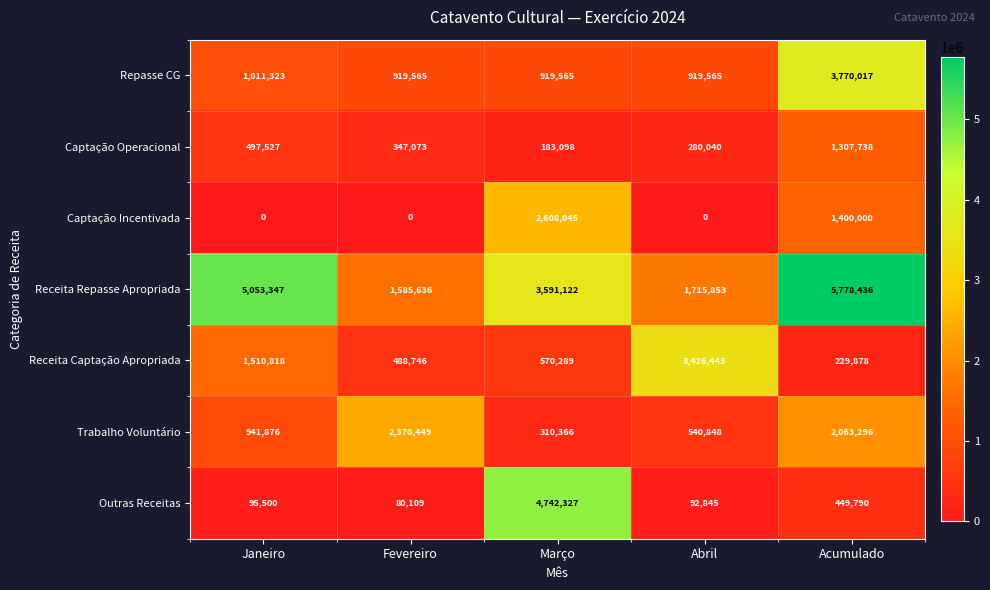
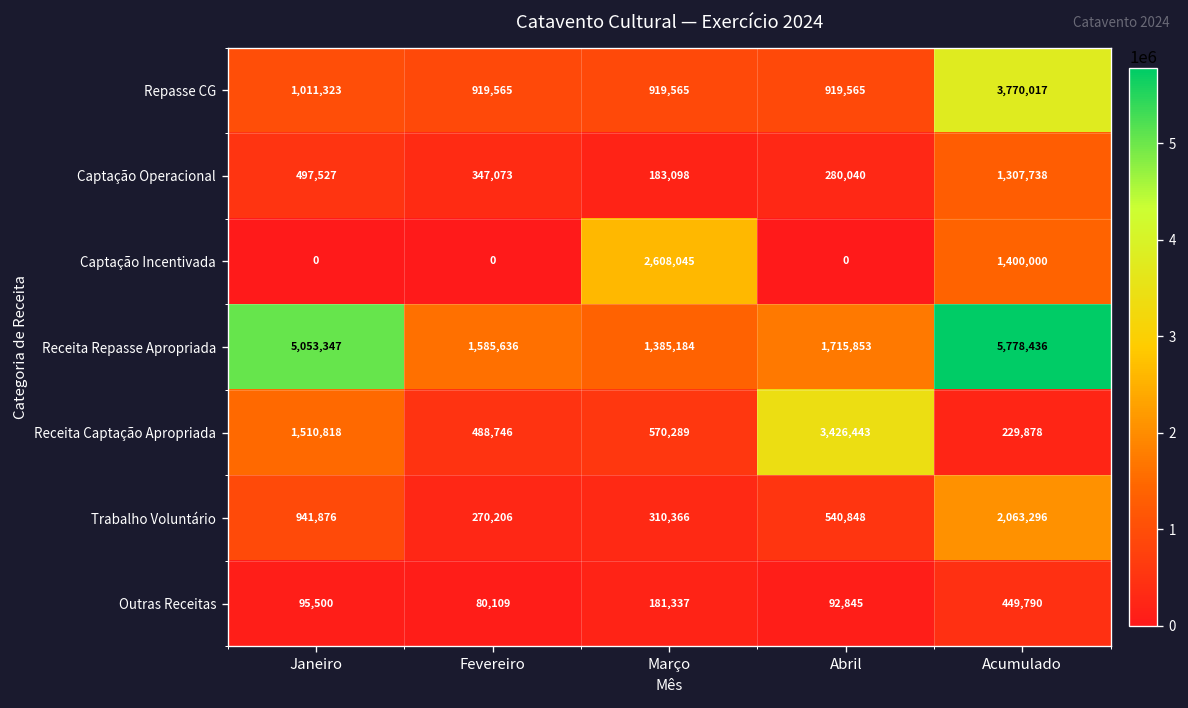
Receita Repasse Apropriada, Março: 3,591,122 -> 1,385,184
Trabalho Voluntário, Fevereiro: 2,370,449 -> 270,206
Outras Receitas, Março: 4,742,327 -> 181,337
